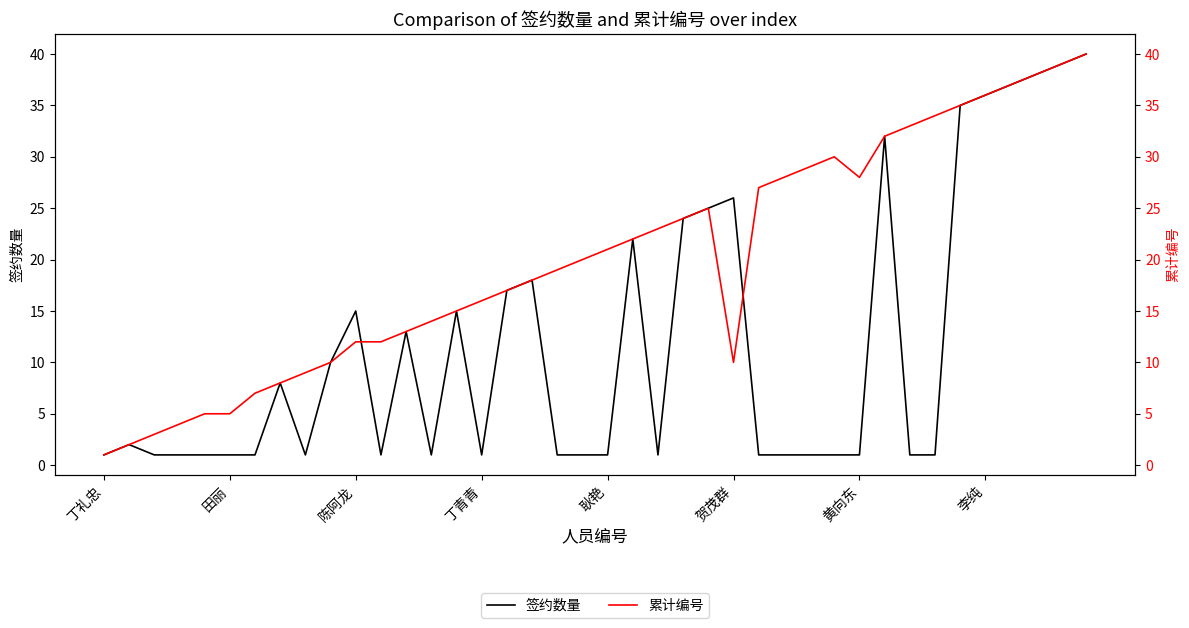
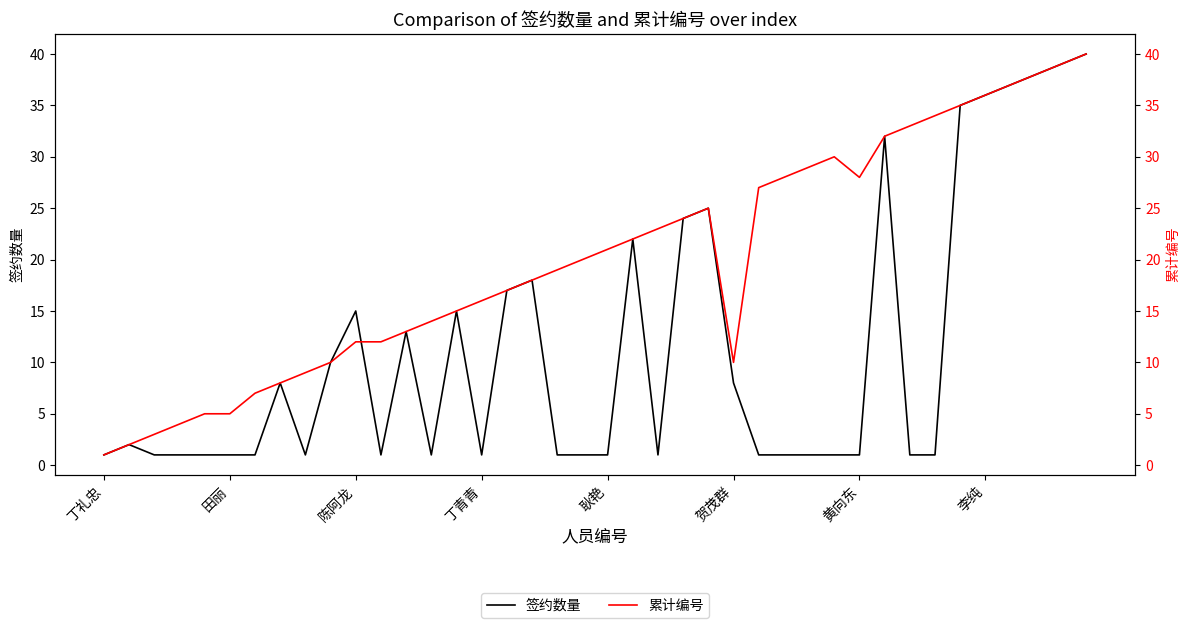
签约数量, 贺茂群: 26 -> 8
